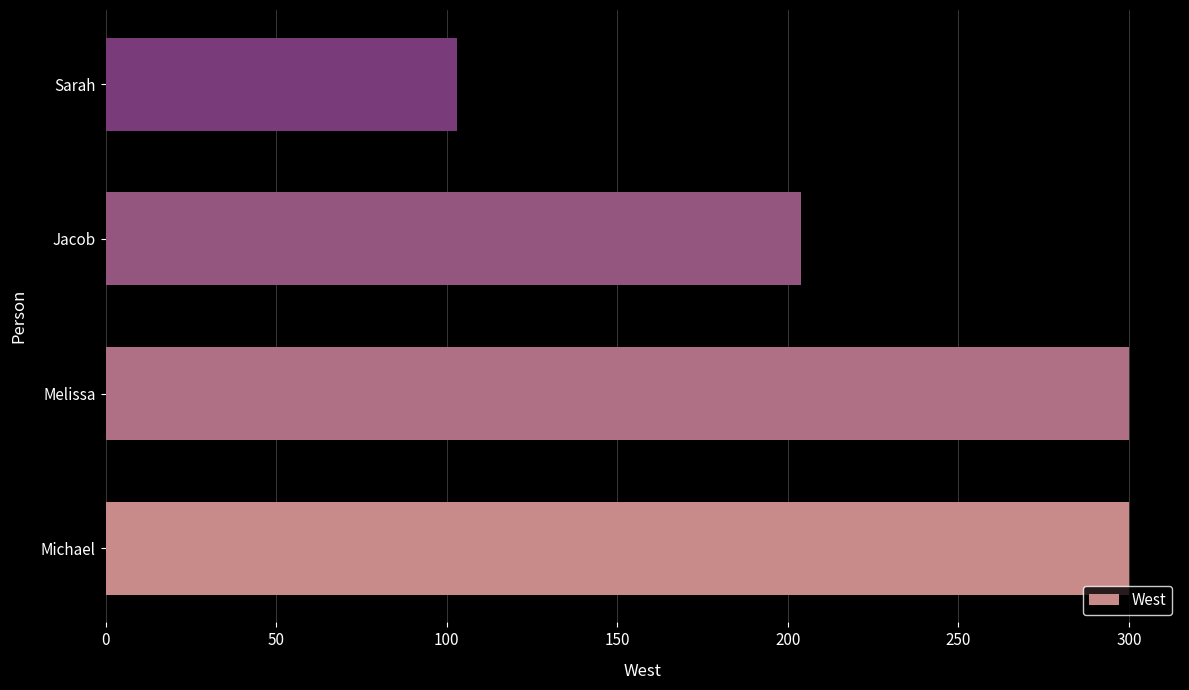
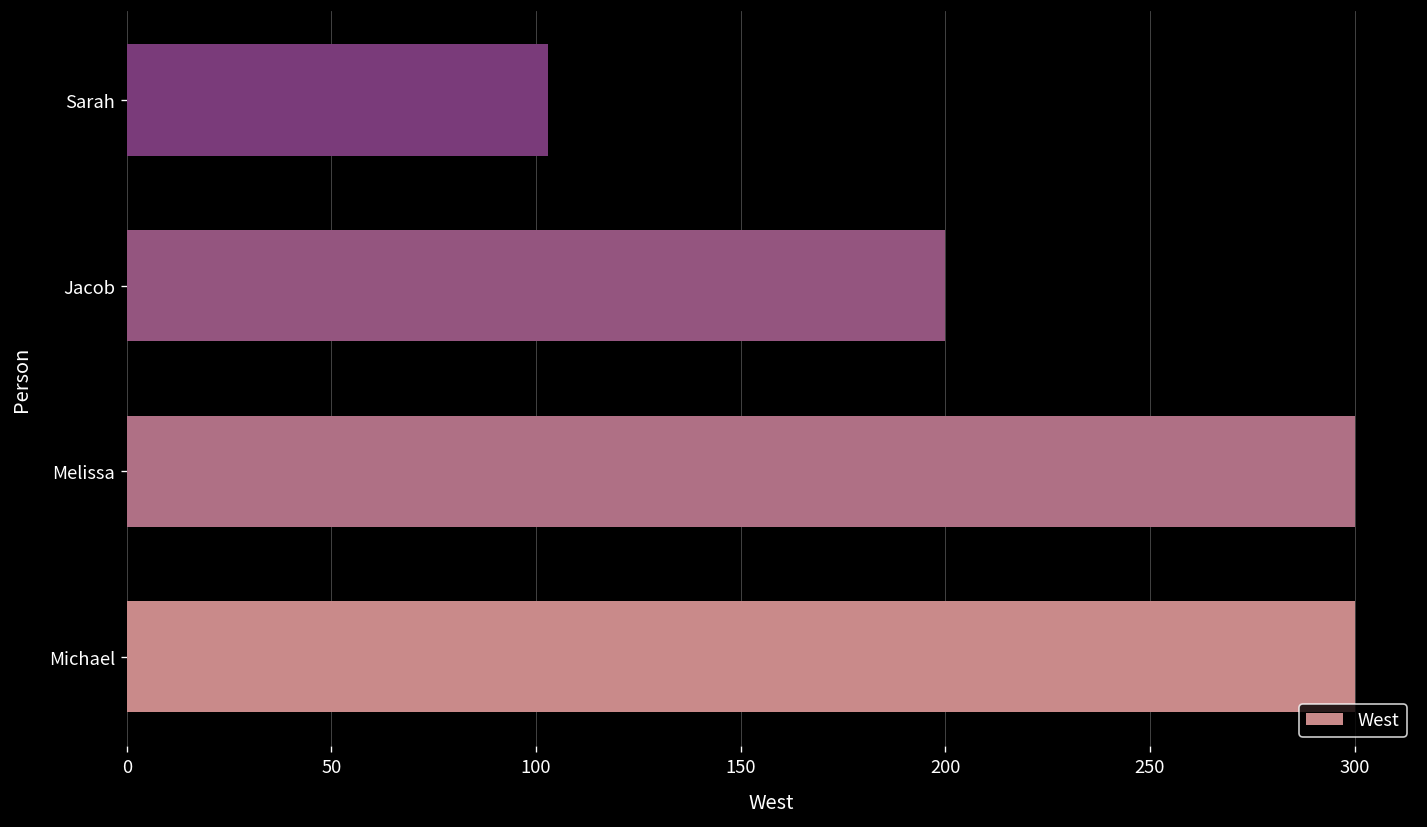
Jacob: 204 -> 200
